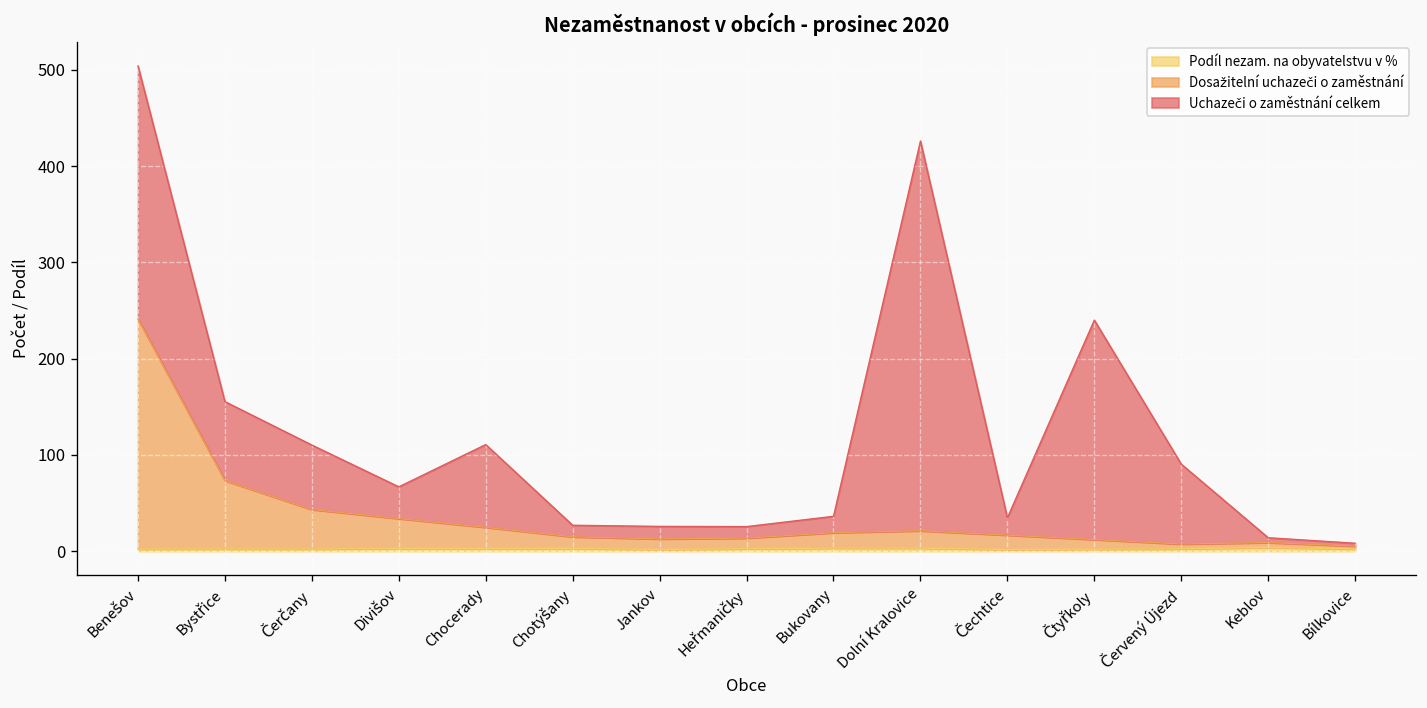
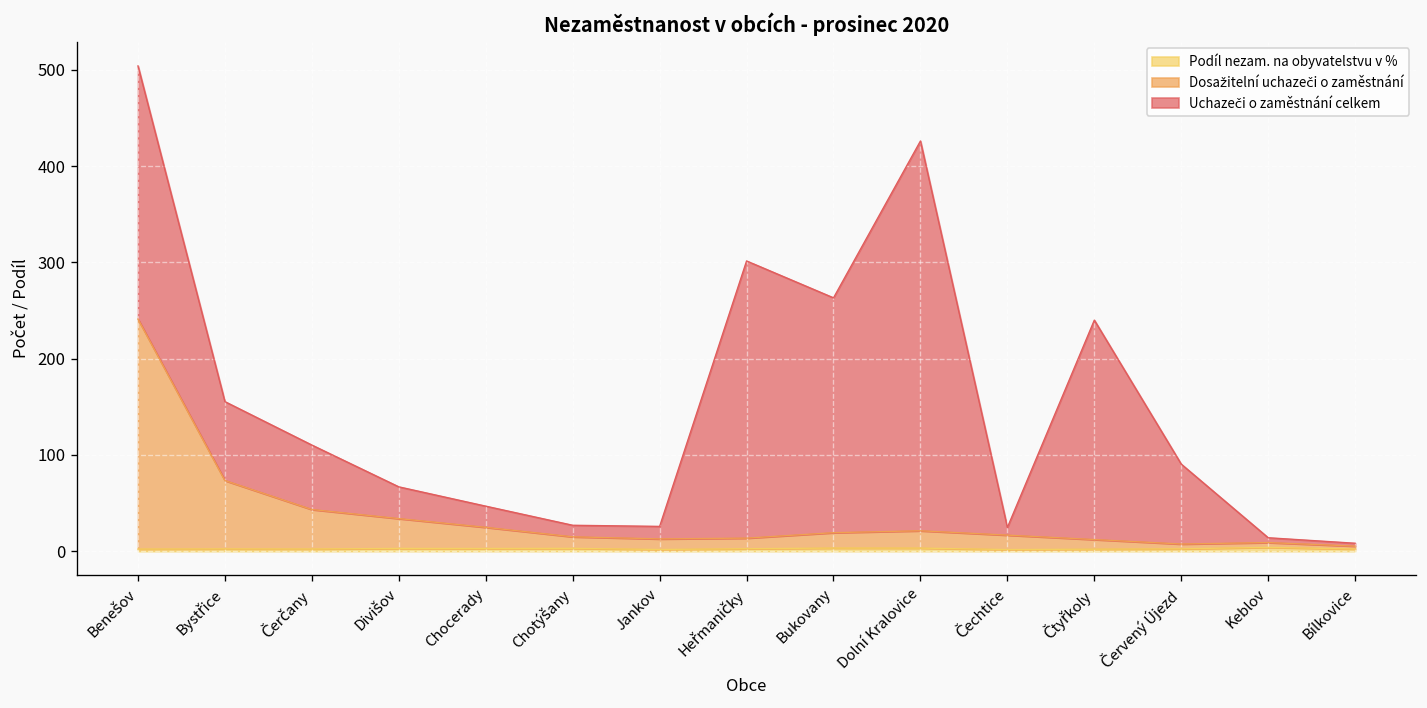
Uchazeči o zaměstnání celkem, Chocerady: 90 -> 20
Uchazeči o zaměstnání celkem, Heřmaničky: 10 -> 290
Uchazeči o zaměstnání celkem, Bukovany: 20 -> 240
Uchazeči o zaměstnání celkem, Čechtice: 20 -> 10
